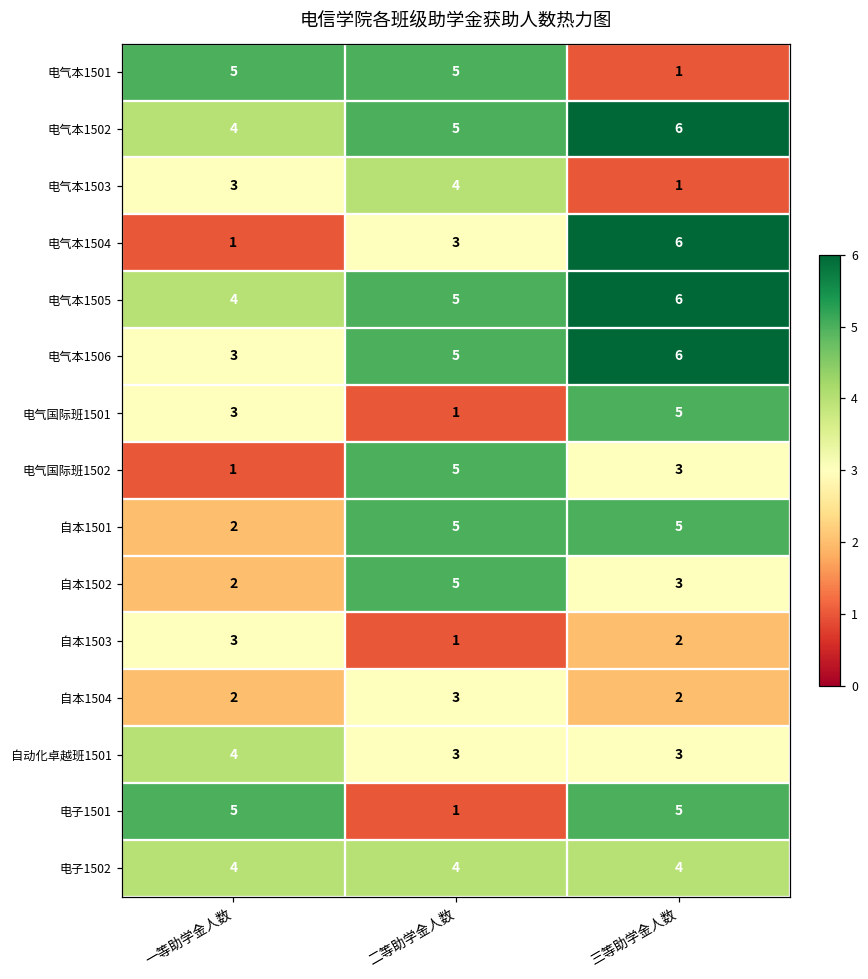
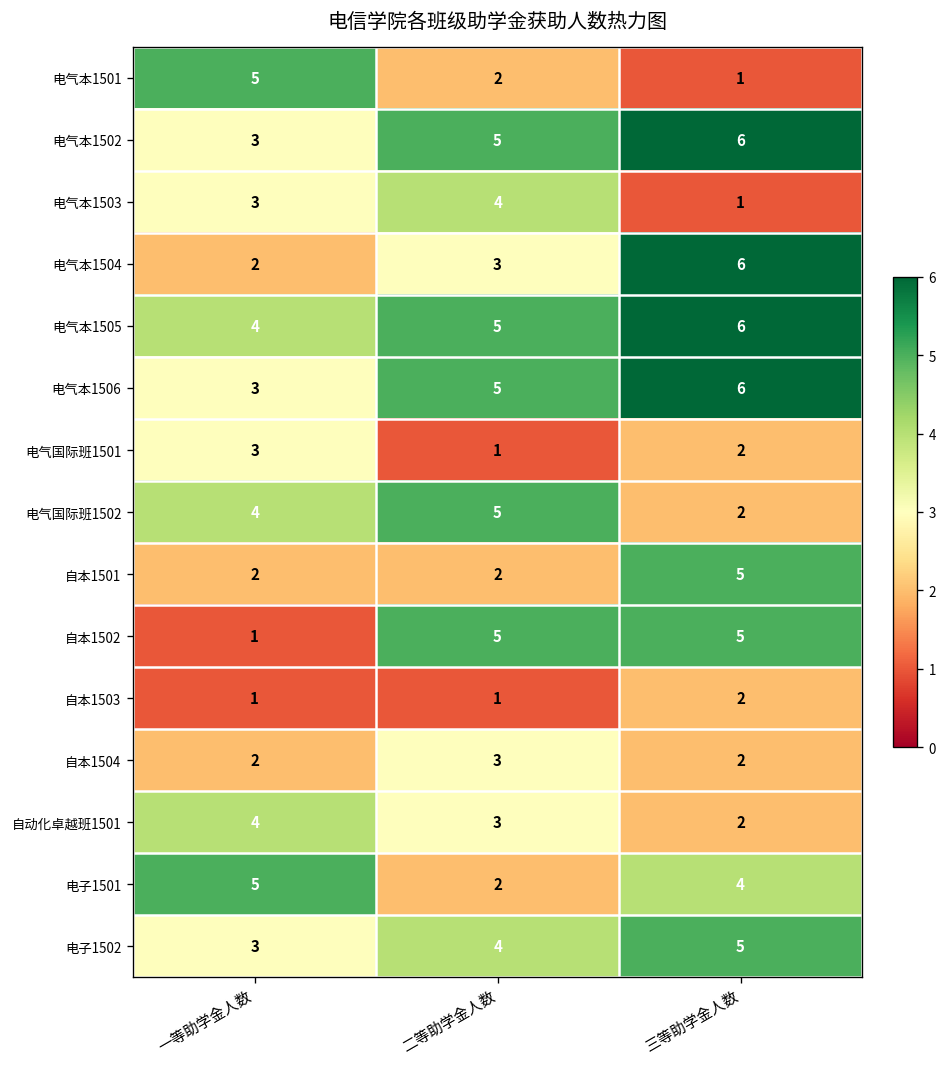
电气本1501, 二等助学金人数: 5 -> 2
电气本1502, 一等助学金人数: 4 -> 3
电气本1504, 一等助学金人数: 1 -> 2
电气国际班1501, 三等助学金人数: 5 -> 2
电气国际班1502, 一等助学金人数: 1 -> 4
电气国际班1502, 三等助学金人数: 3 -> 2
自本1501, 二等助学金人数: 5 -> 2
自本1502, 一等助学金人数: 2 -> 1
自本1502, 三等助学金人数: 3 -> 5
自本1503, 一等助学金人数: 3 -> 1
自动化卓越班1501, 三等助学金人数: 3 -> 2
电子1501, 二等助学金人数: 1 -> 2
电子1501, 三等助学金人数: 5 -> 4
电子1502, 一等助学金人数: 4 -> 3
电子1502, 三等助学金人数: 4 -> 5
